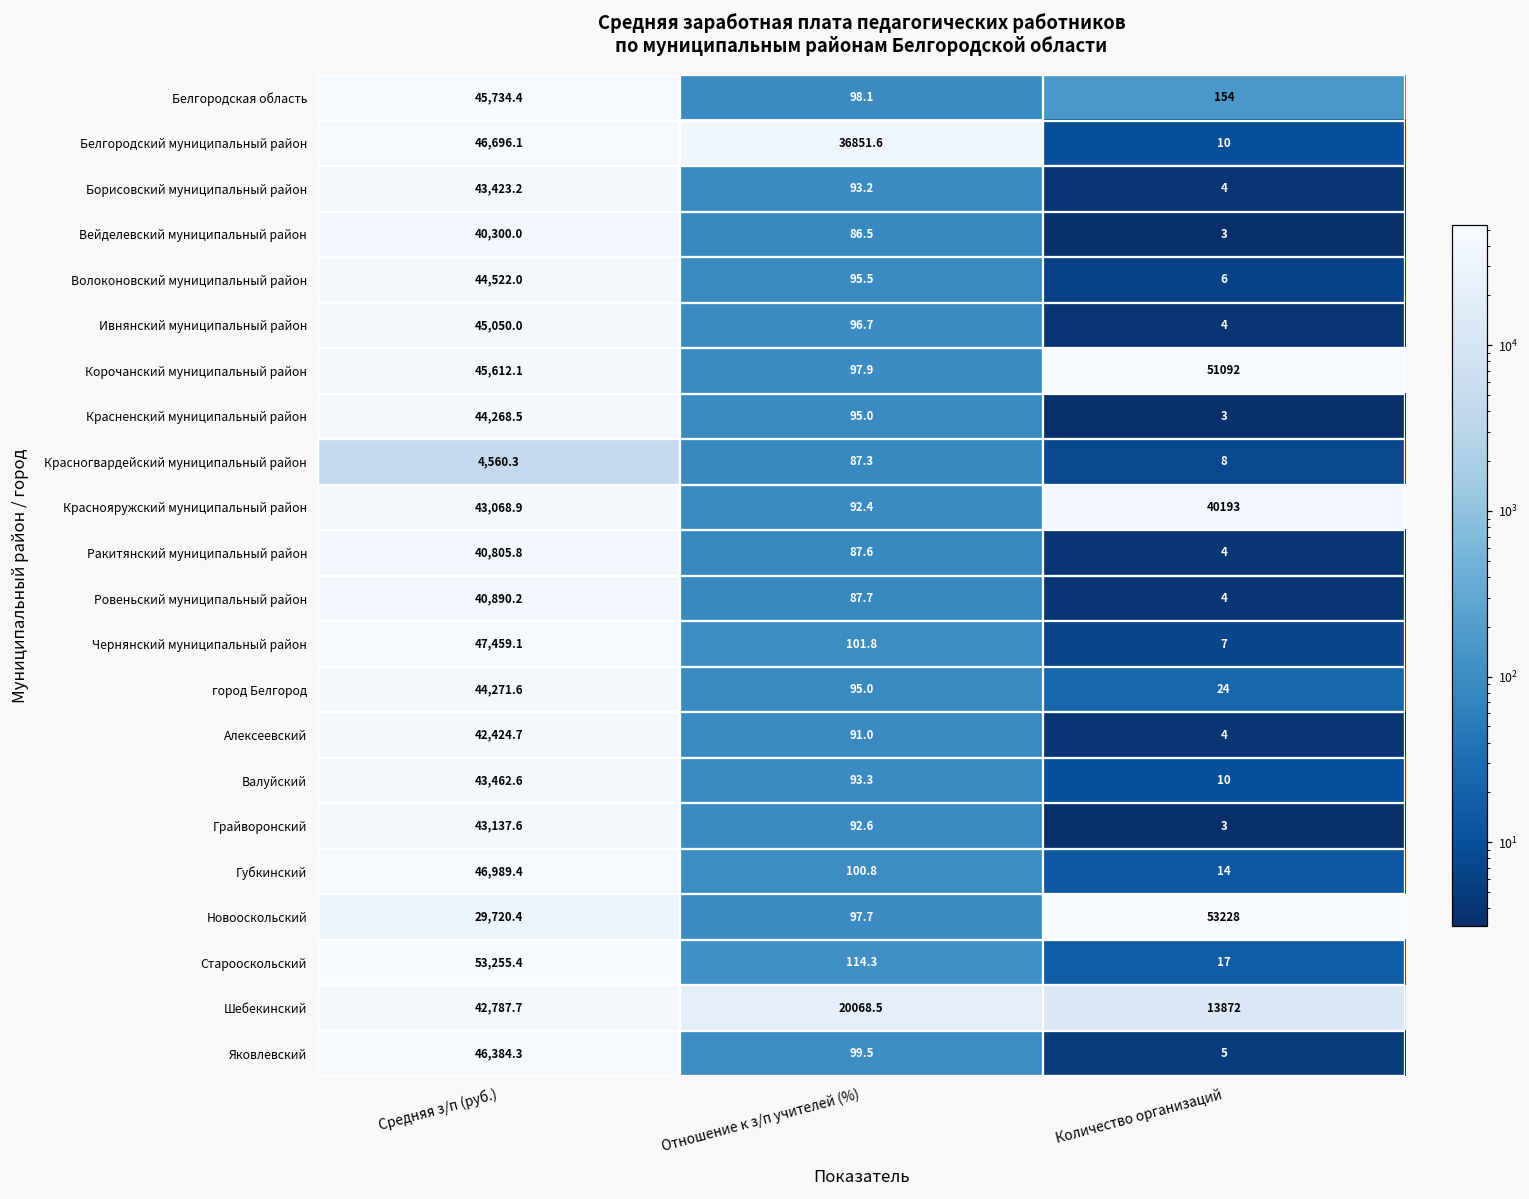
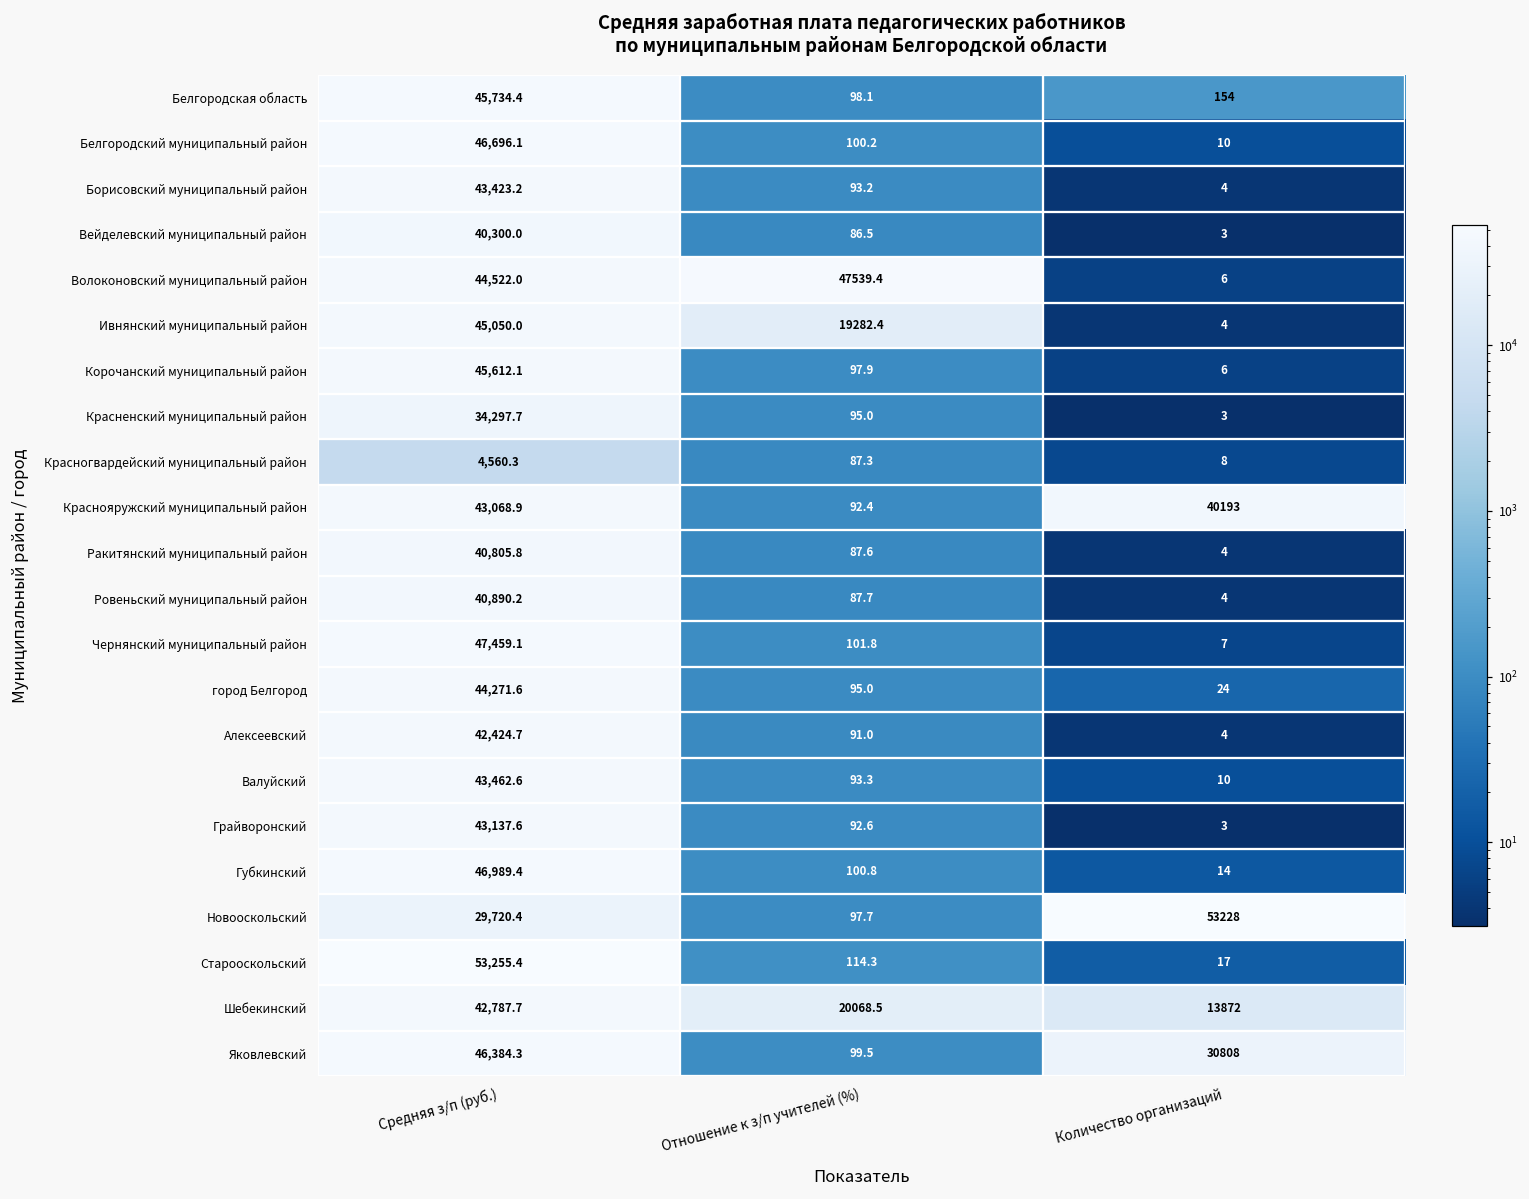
Белгородский муниципальный район, Отношение к з/п учителей (%): 36851.6 -> 100.2
Волоконовский муниципальный район, Отношение к з/п учителей (%): 95.5 -> 47539.4
Ивнянский муниципальный район, Отношение к з/п учителей (%): 96.7 -> 19282.4
Корочанский муниципальный район, Количество организаций: 51092 -> 6
Красненский муниципальный район, Средняя з/п (руб.): 44,268.5 -> 34,297.7
Яковлевский, Количество организаций: 5 -> 30808
